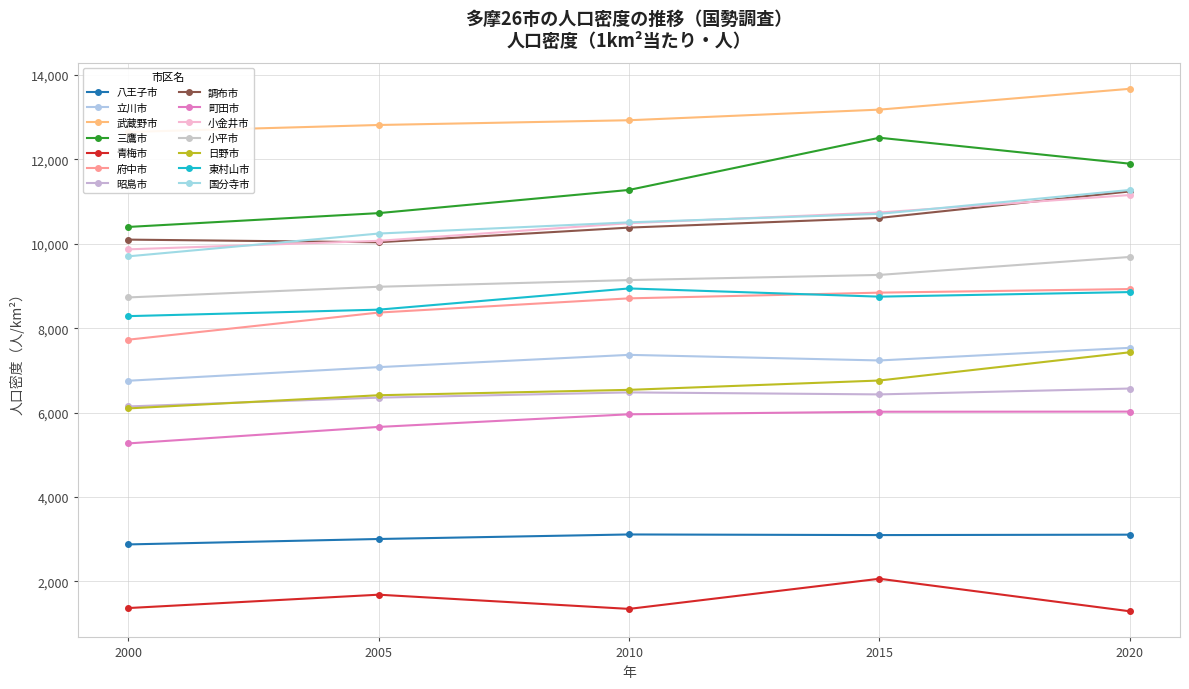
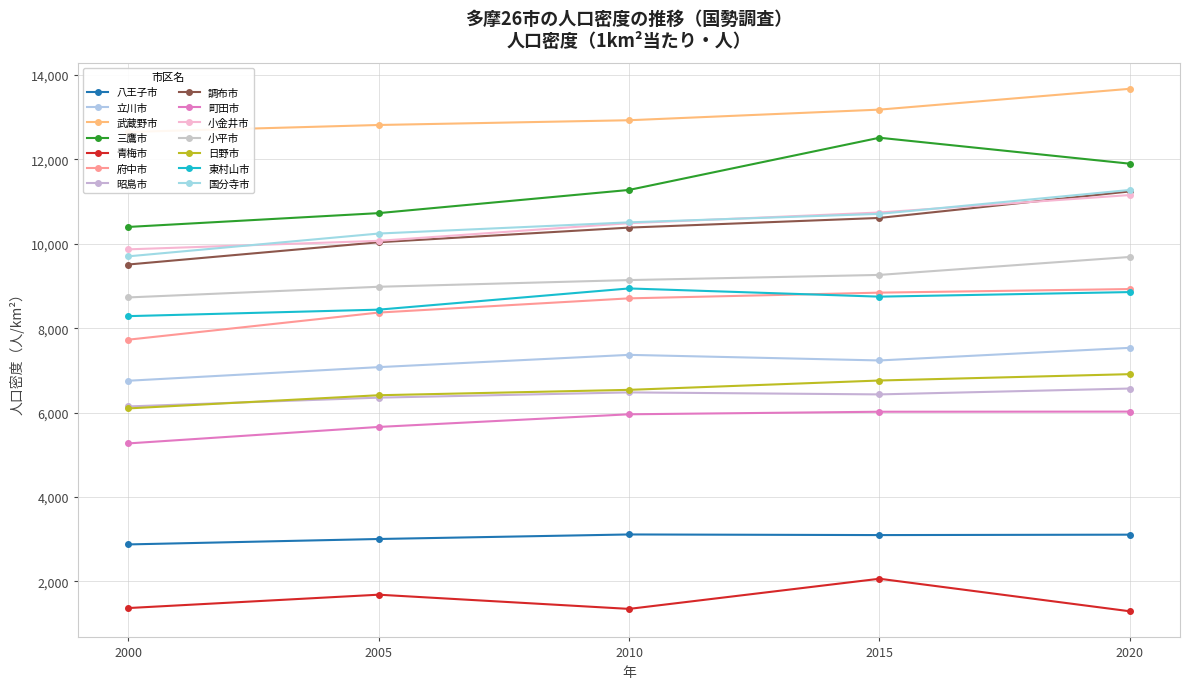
調布市, 2000: 10,100 -> 9,500
日野市, 2020: 7,400 -> 6,900
